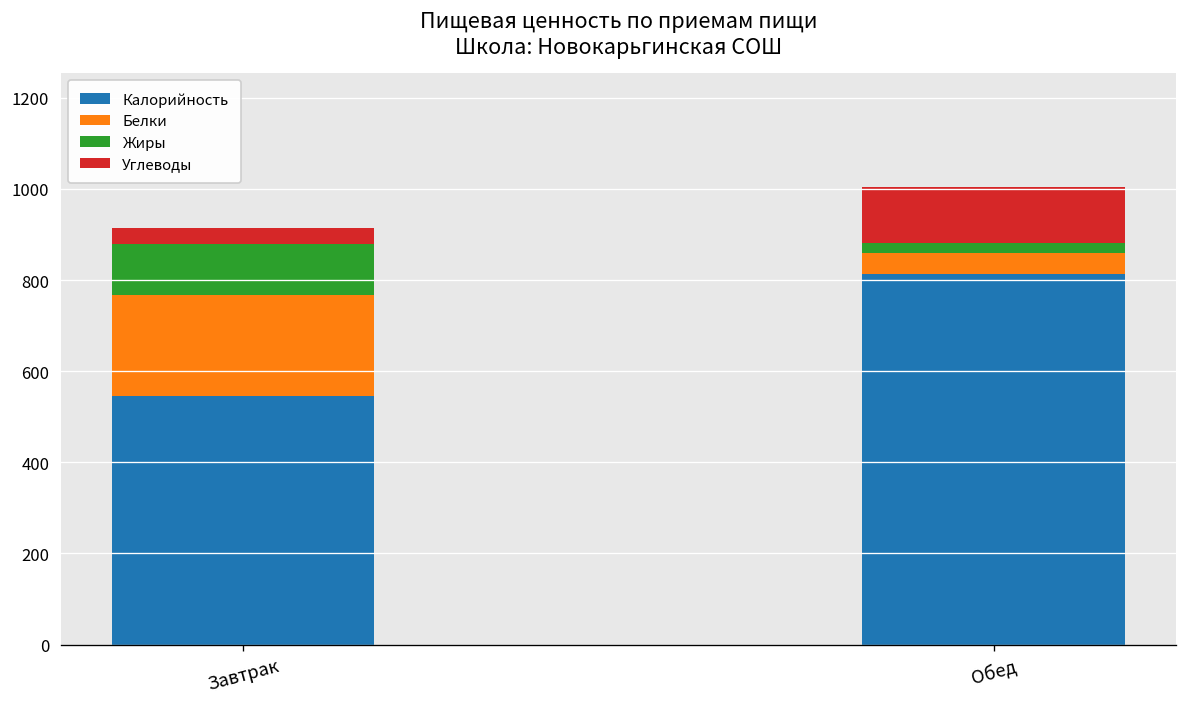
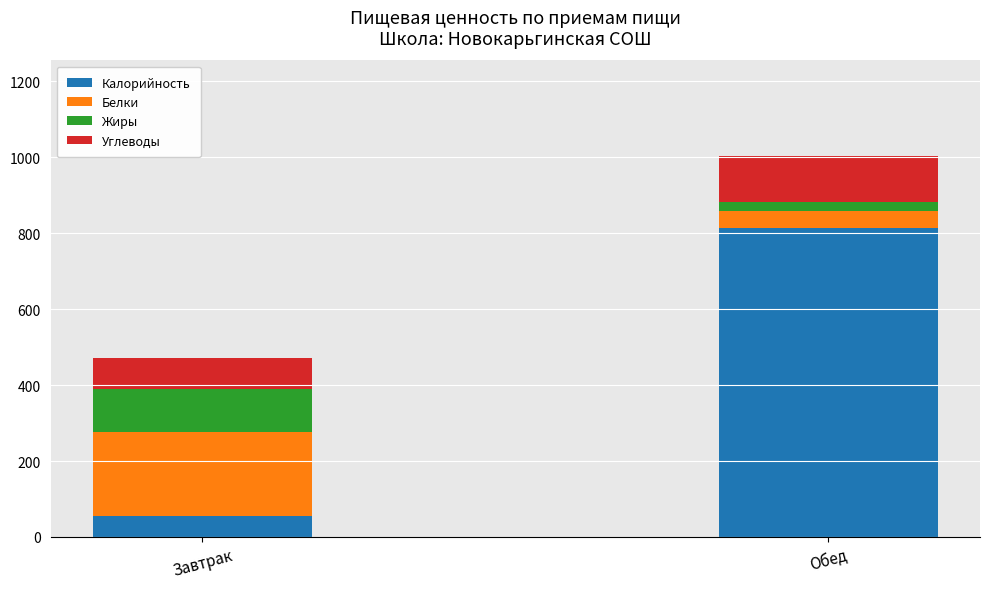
Калорийность, Завтрак: 550 -> 60
Углеводы, Завтрак: 40 -> 80
